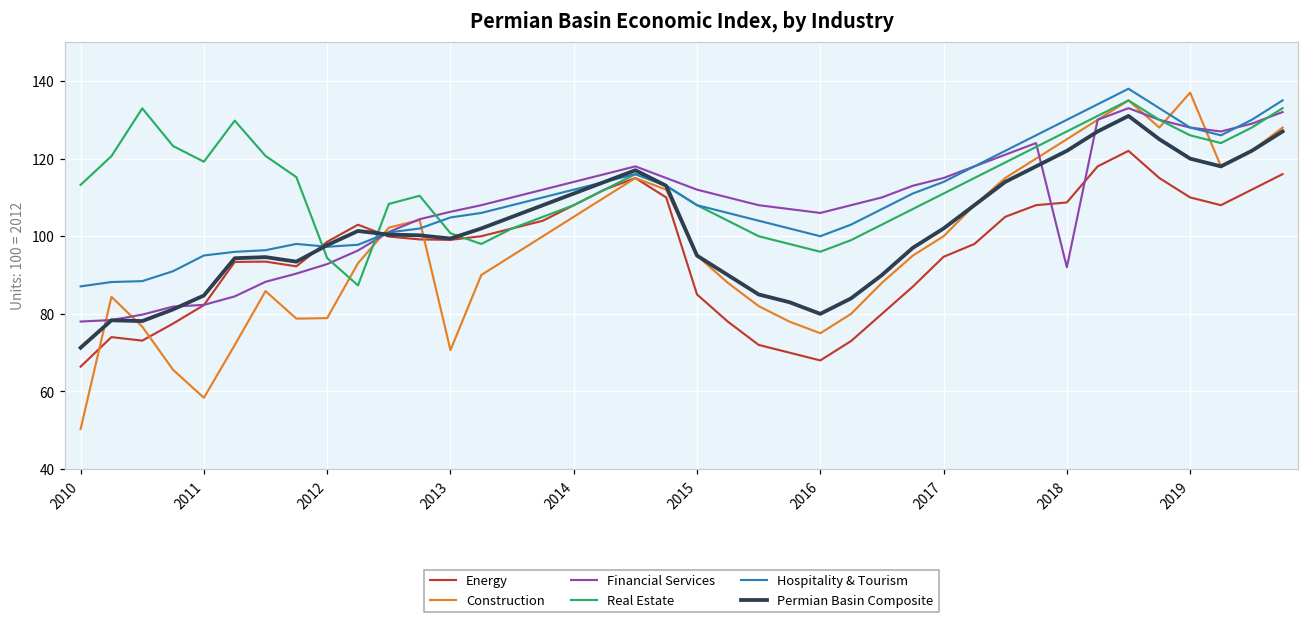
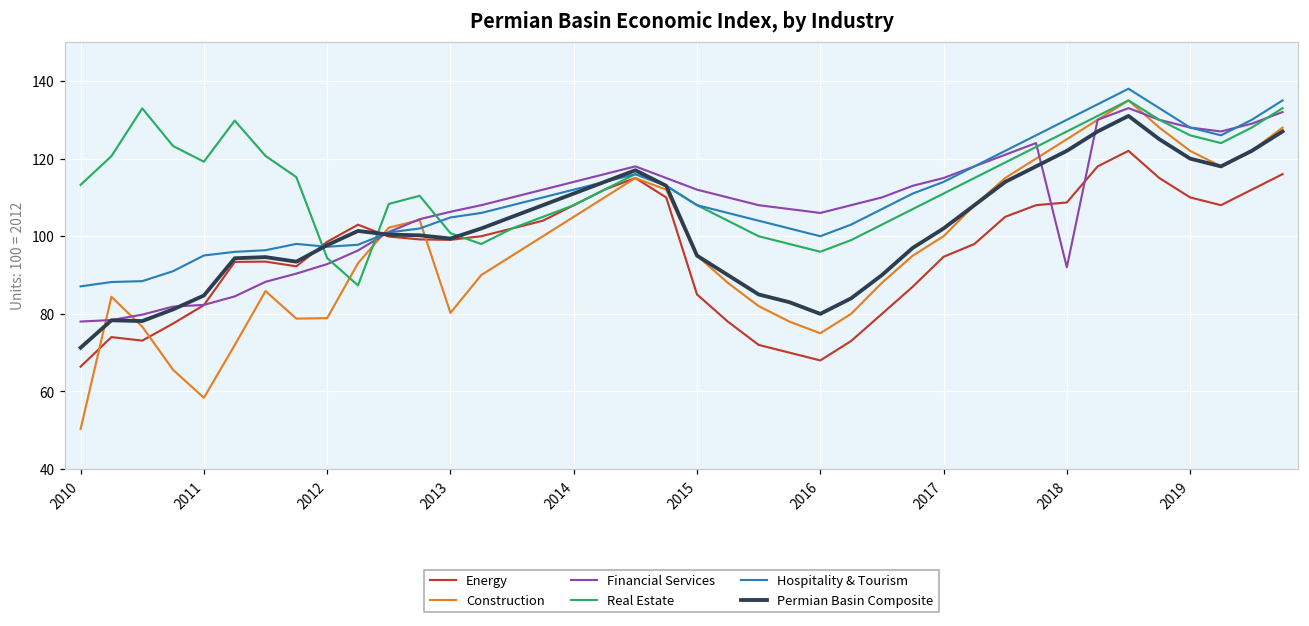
Construction, 2013: 71 -> 80
Construction, 2019: 137 -> 122
